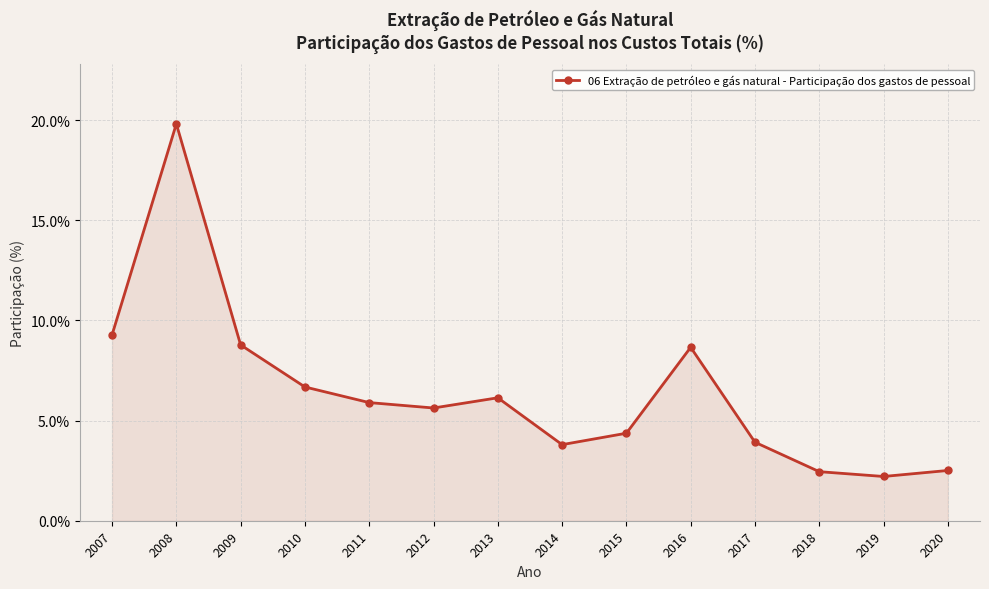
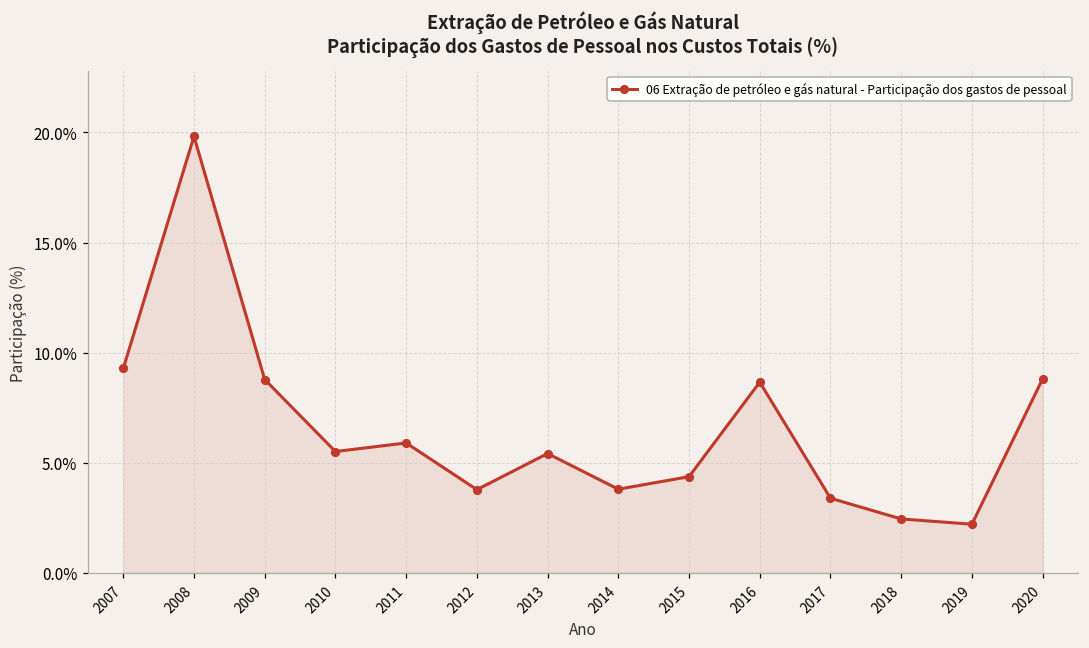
2010: 6.7% -> 5.5%
2012: 5.6% -> 3.8%
2013: 6.1% -> 5.4%
2017: 3.9% -> 3.4%
2020: 2.5% -> 8.8%
